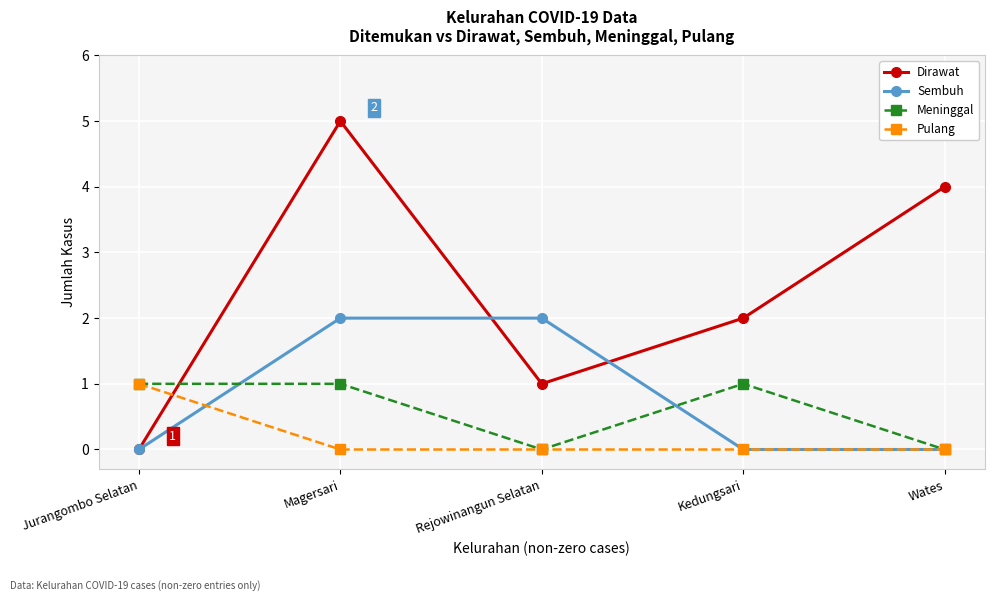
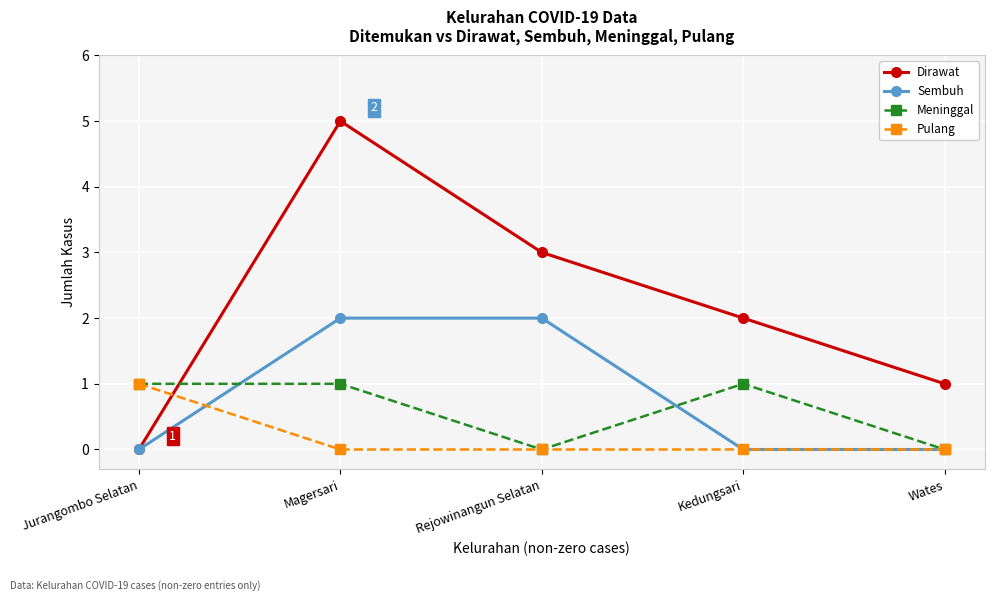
Dirawat, Rejowinangun Selatan: 1 -> 3
Dirawat, Wates: 4 -> 1
